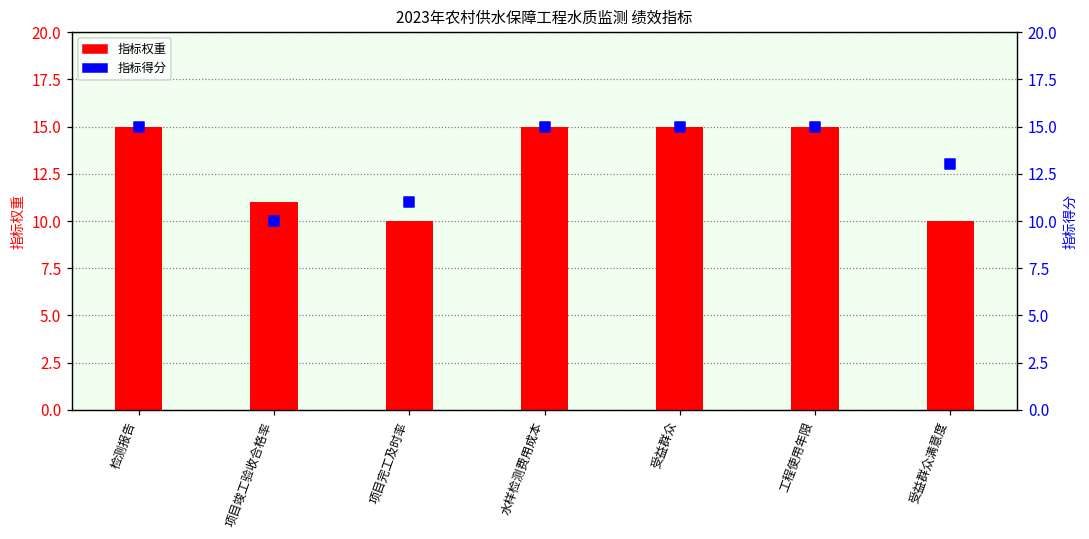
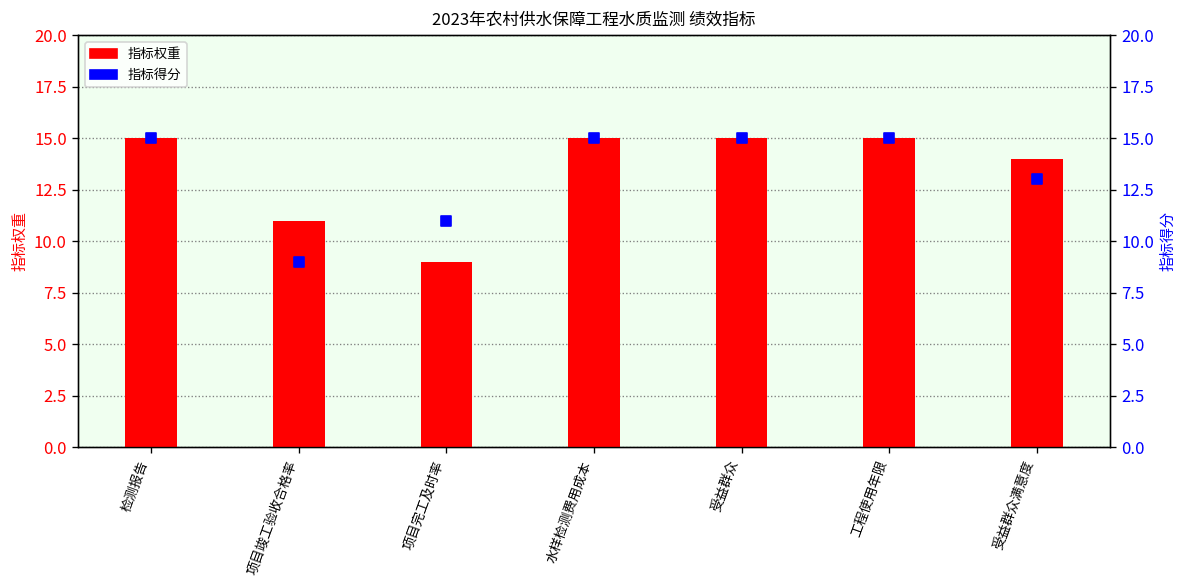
指标权重, 项目完工及时率: 10 -> 9
指标权重, 受益群众满意度: 10 -> 14
指标得分, 项目竣工验收合格率: 10 -> 9
